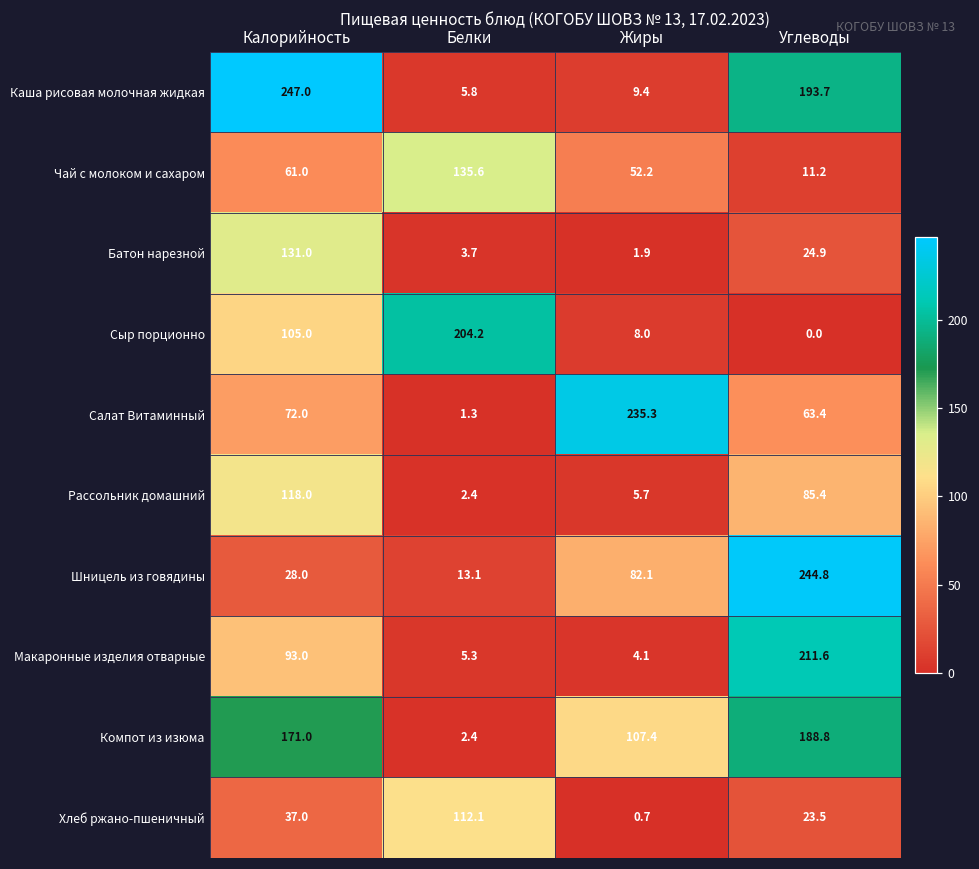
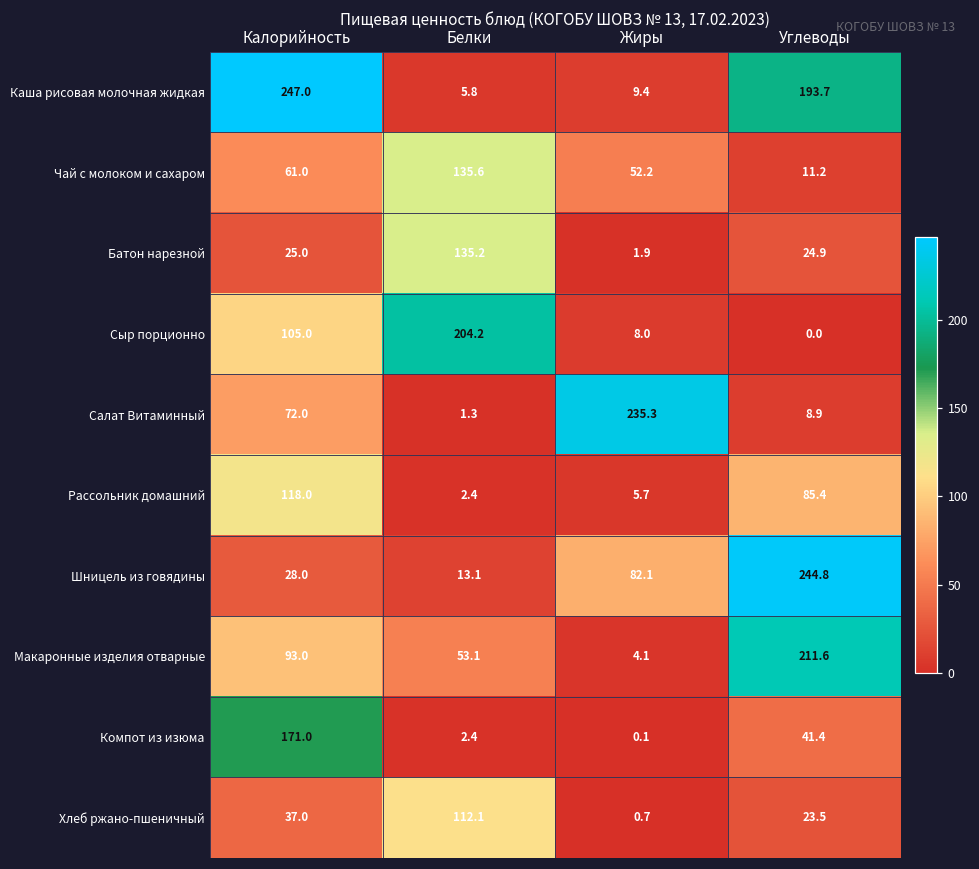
Батон нарезной, Калорийность: 131.0 -> 25.0
Батон нарезной, Белки: 3.7 -> 135.2
Салат Витаминный, Углеводы: 63.4 -> 8.9
Макаронные изделия отварные, Белки: 5.3 -> 53.1
Компот из изюма, Жиры: 107.4 -> 0.1
Компот из изюма, Углеводы: 188.8 -> 41.4
